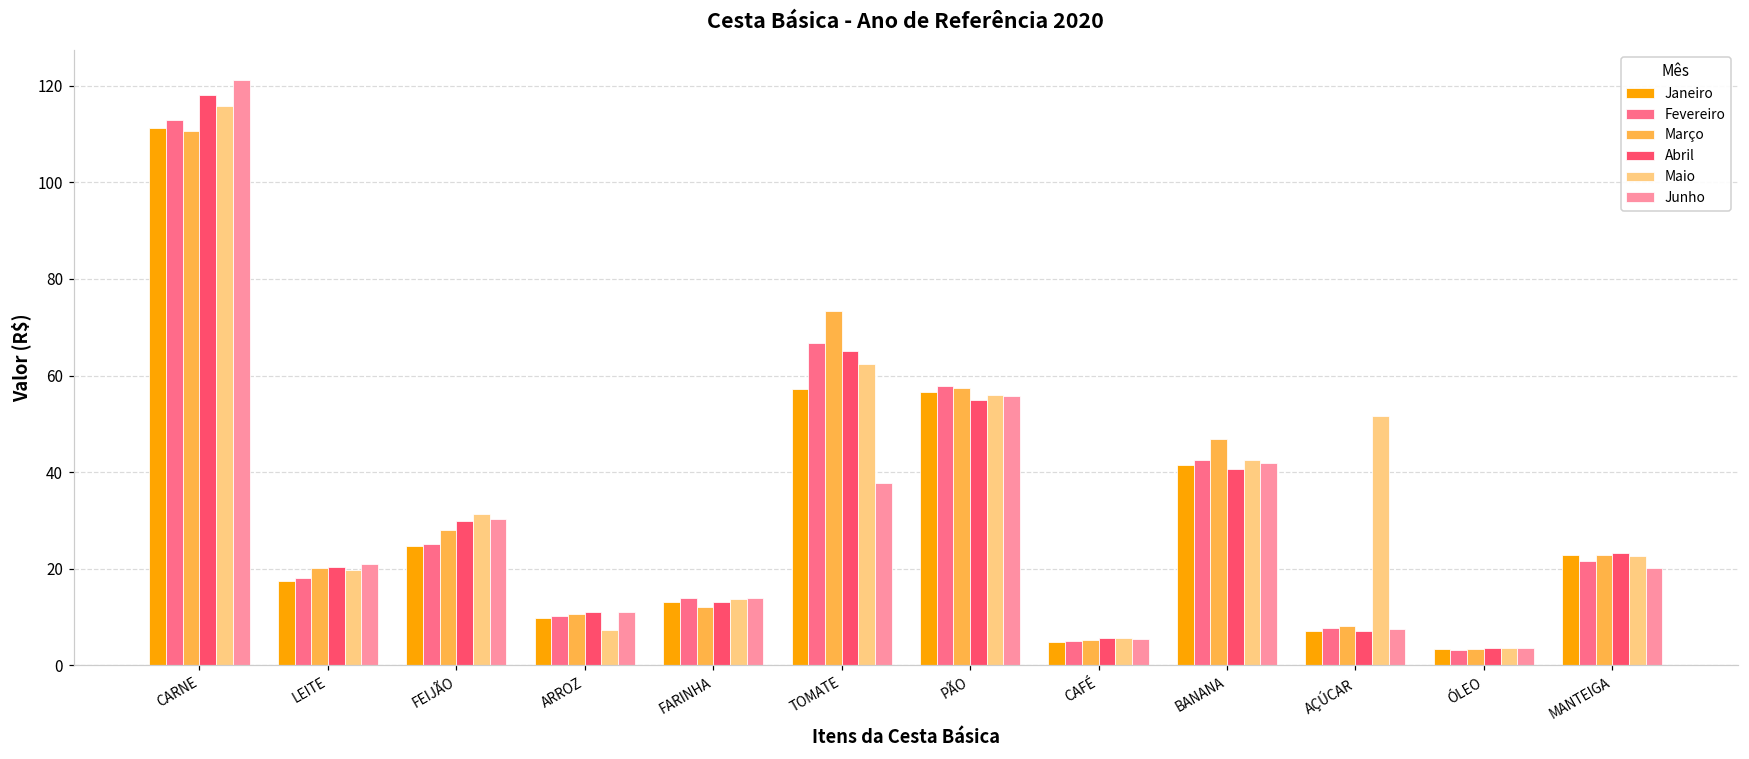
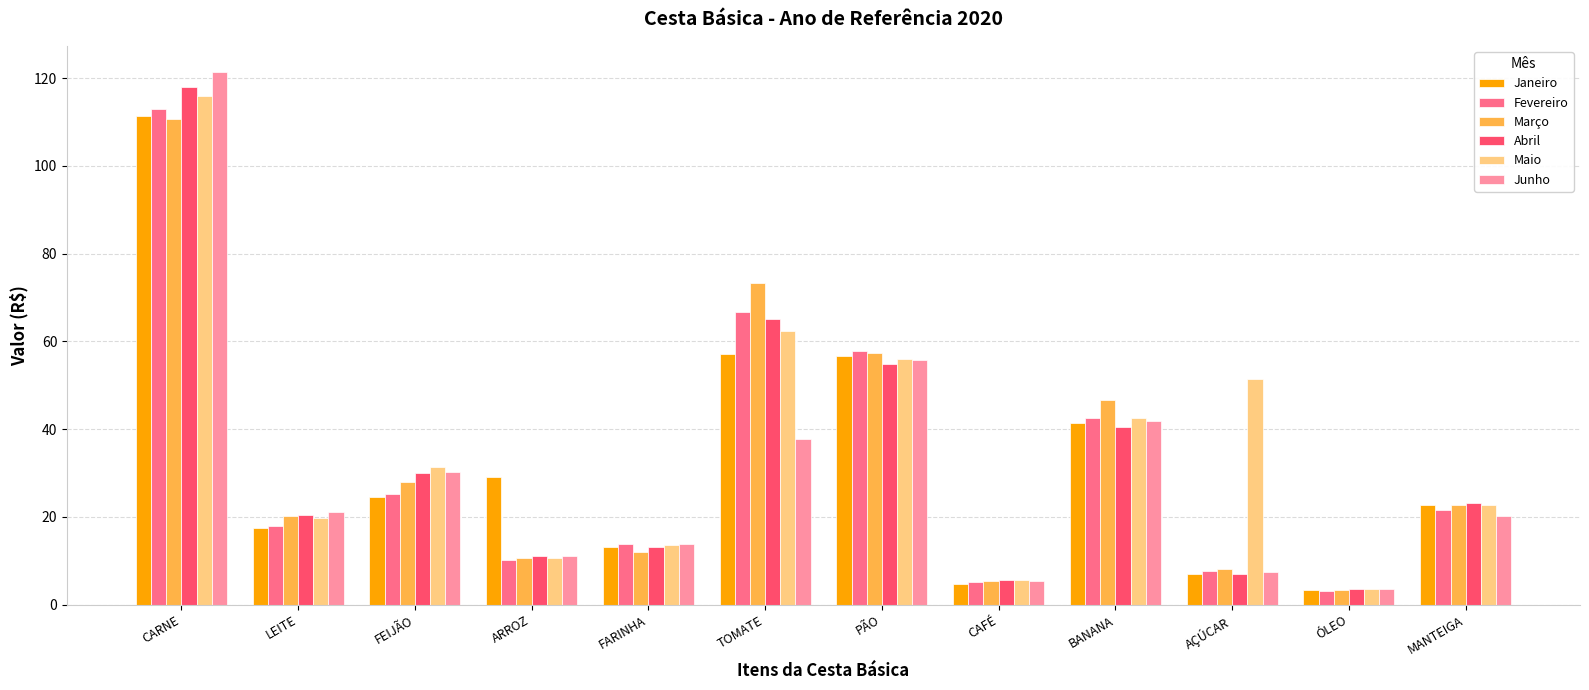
Janeiro, ARROZ: 10 -> 29
Maio, ARROZ: 7 -> 11
